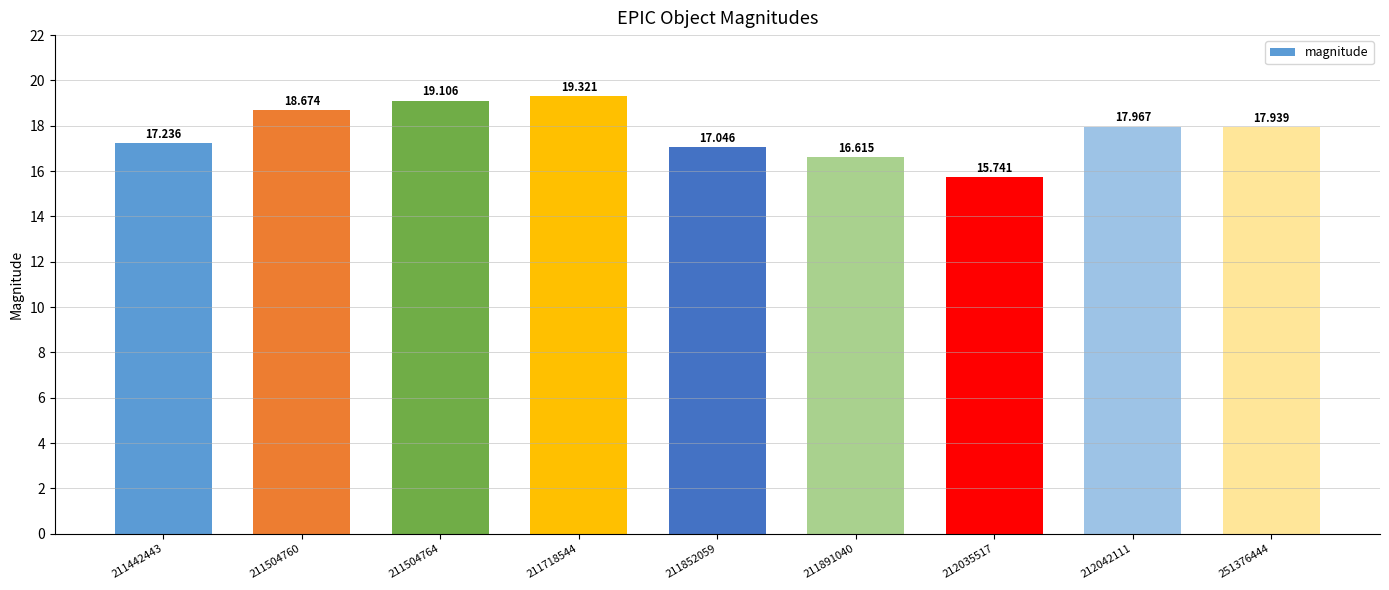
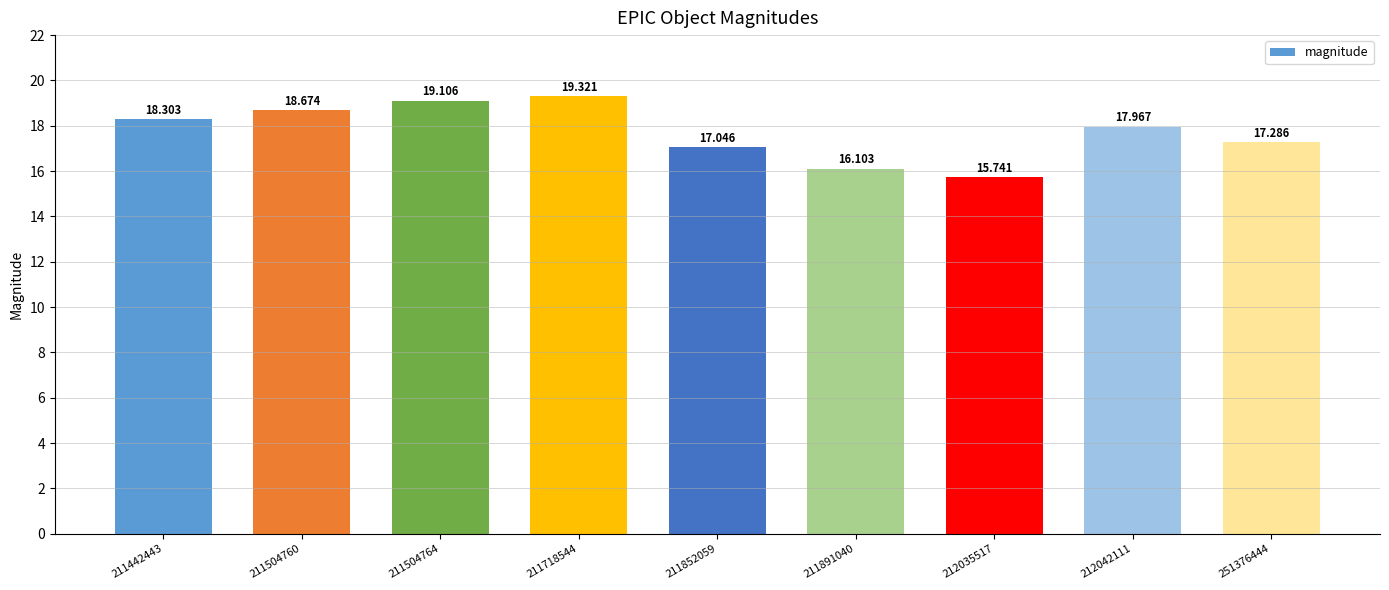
211442443: 17.236 -> 18.303
211891040: 16.615 -> 16.103
251376444: 17.939 -> 17.286
